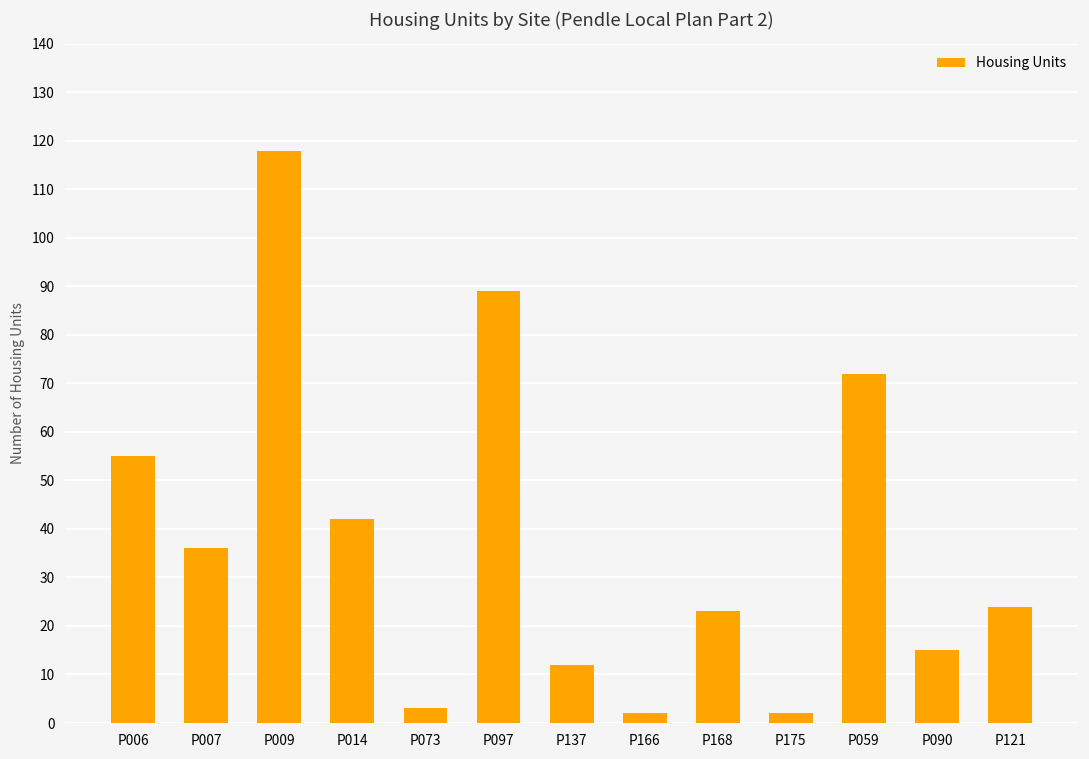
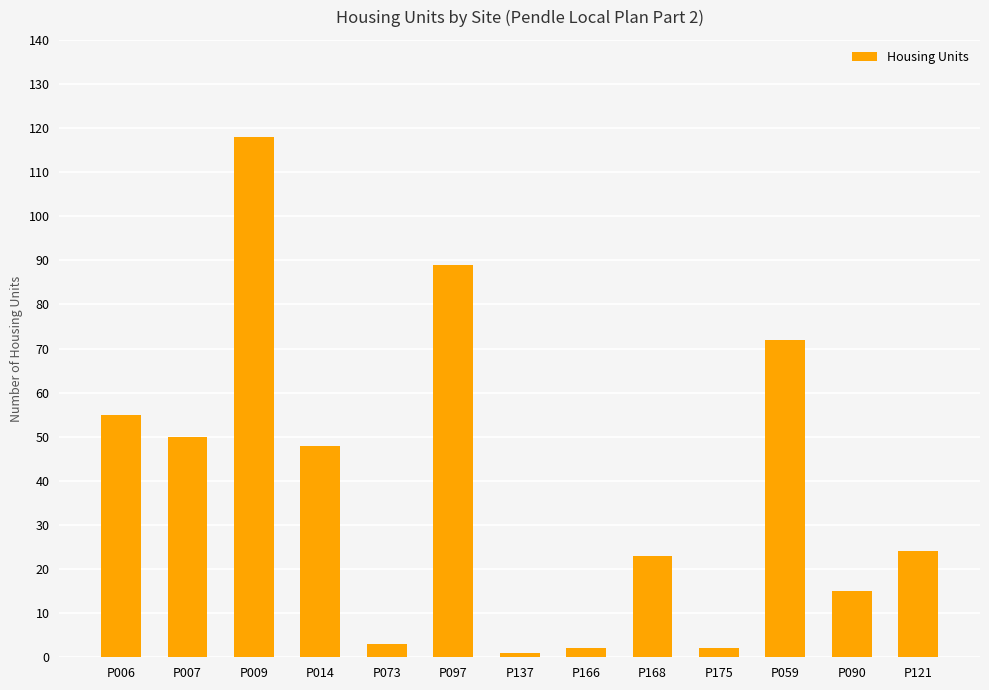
P007: 36 -> 50
P014: 42 -> 48
P137: 12 -> 1
